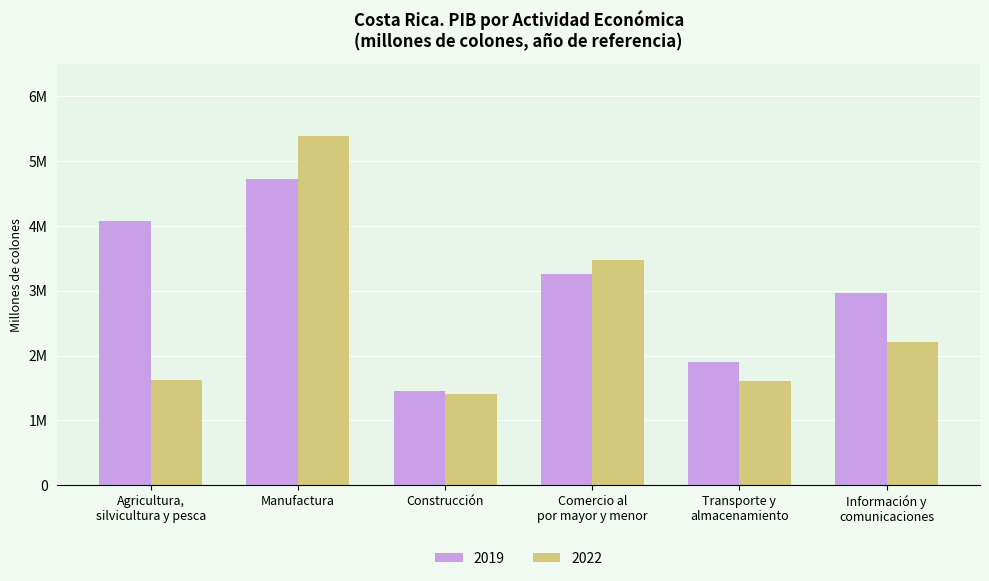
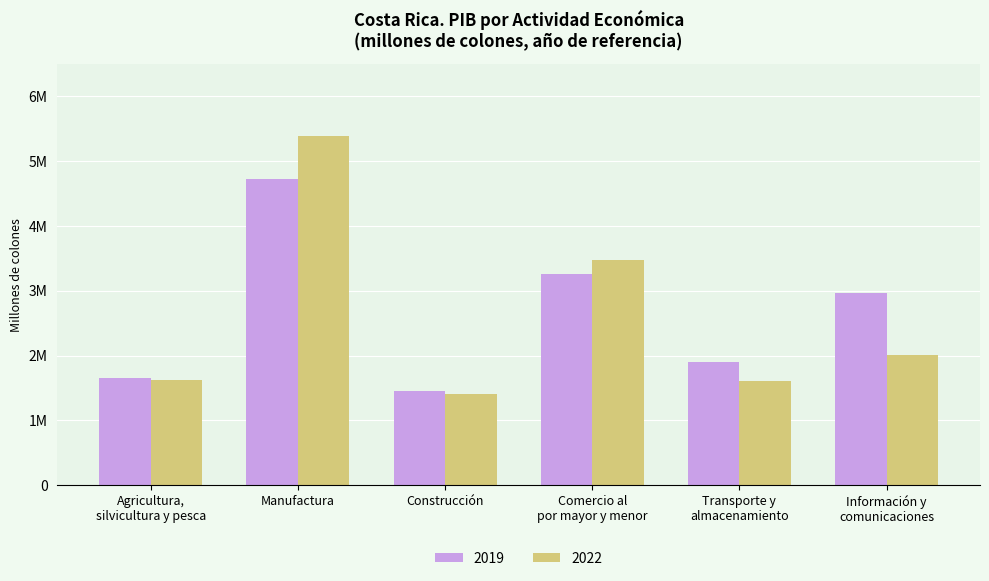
2019, Agricultura, silvicultura y pesca: 4100000 -> 1700000
2022, Información y comunicaciones: 2200000 -> 2000000
